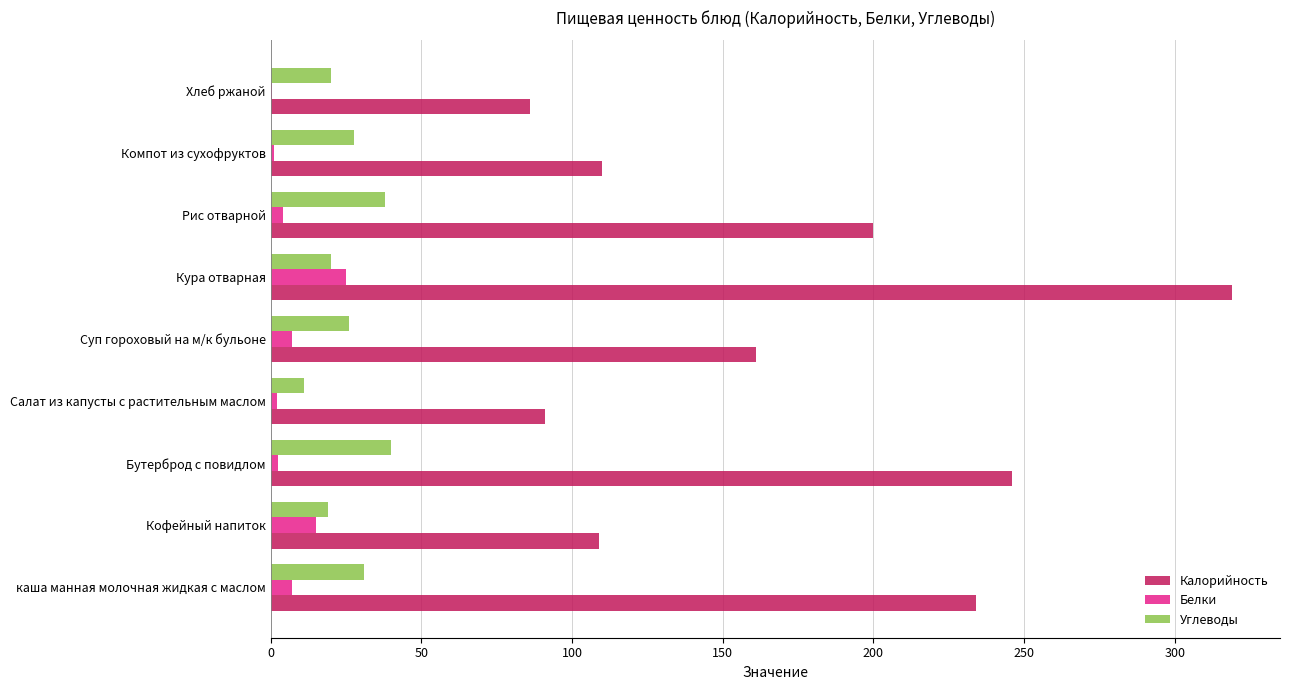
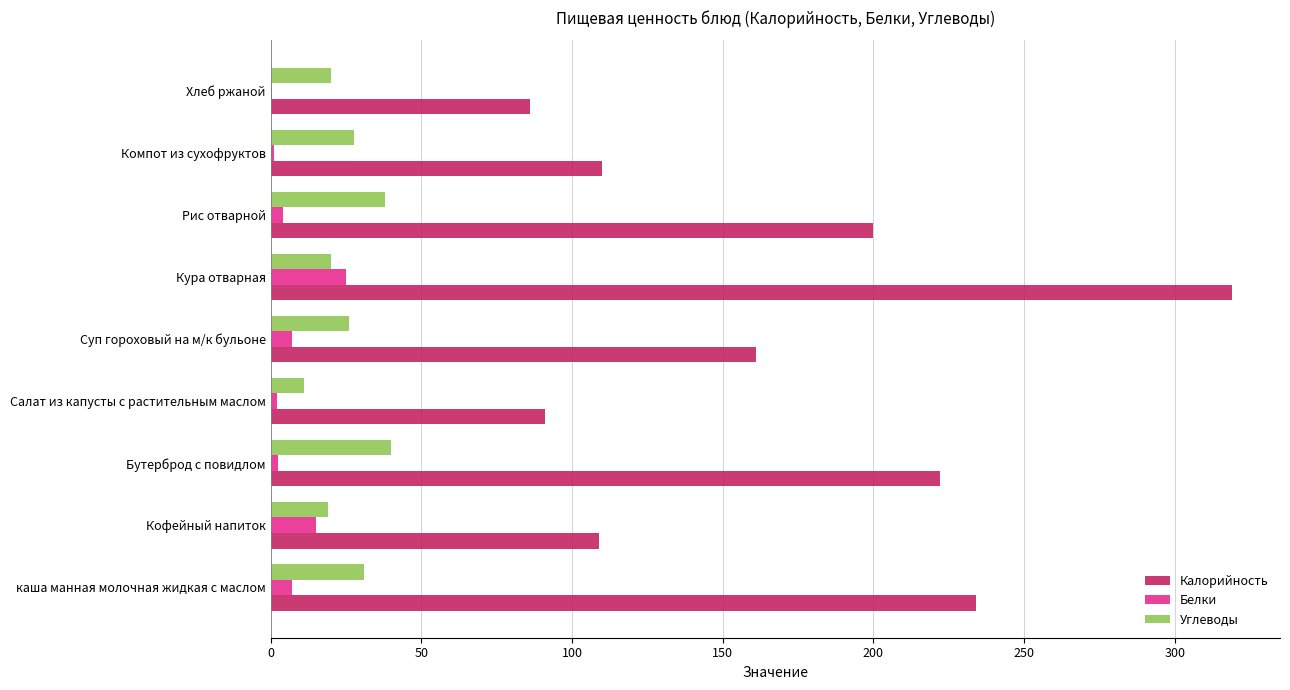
Калорийность, Бутерброд с повидлом: 246 -> 222
